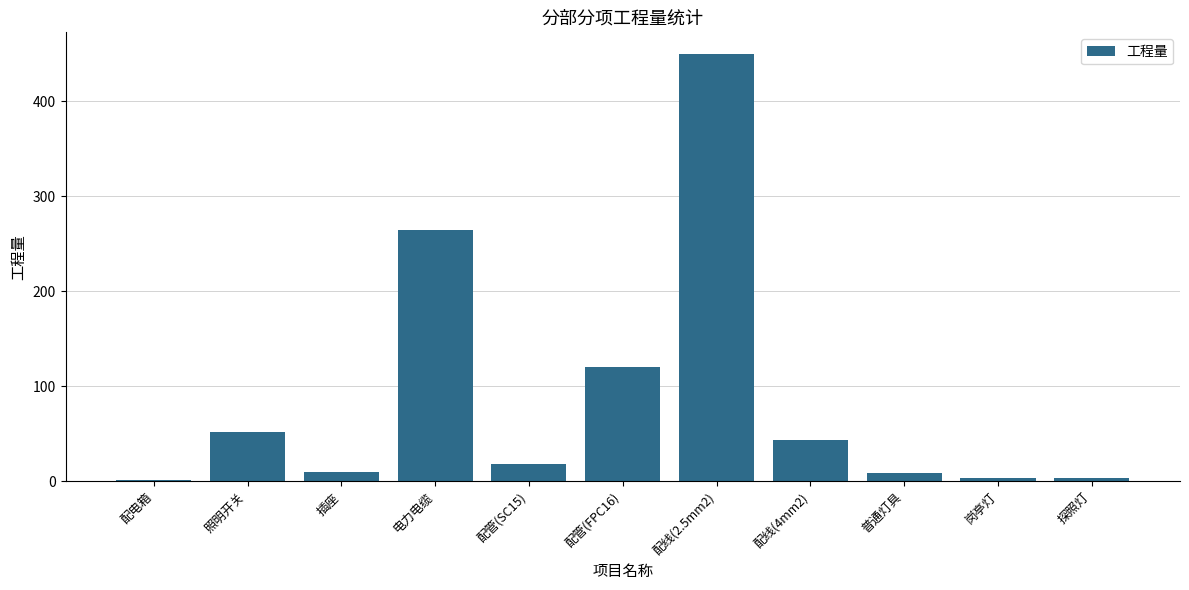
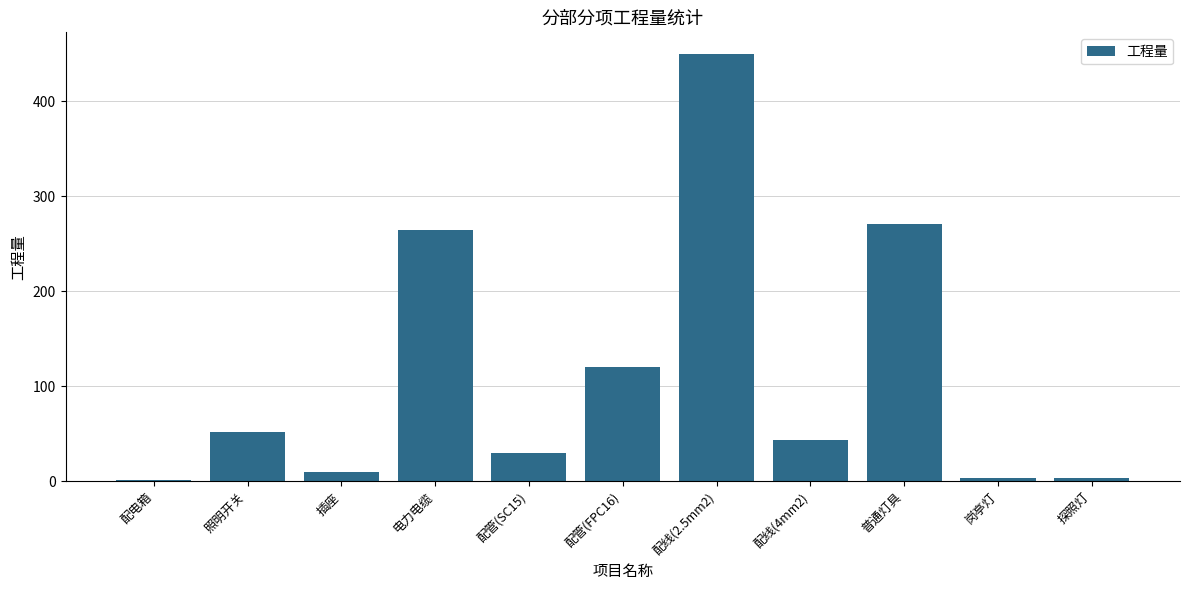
配管(SC15): 20 -> 30
普通灯具: 10 -> 270
